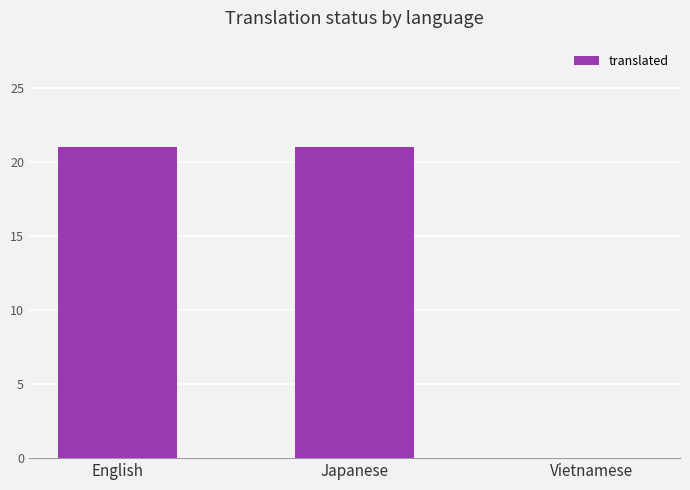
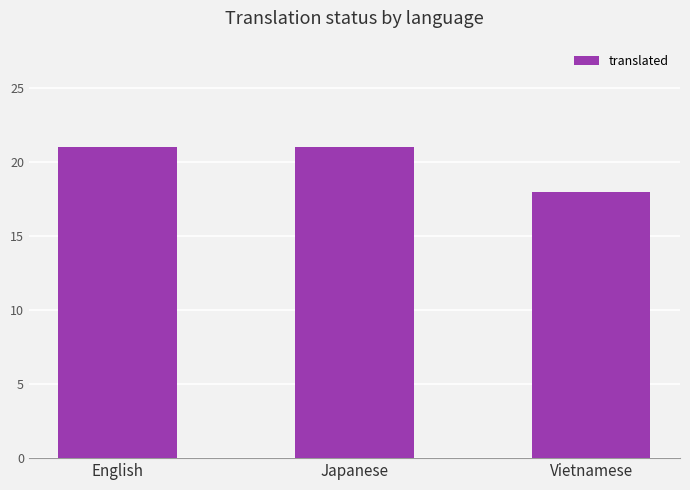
Vietnamese: 0 -> 18
